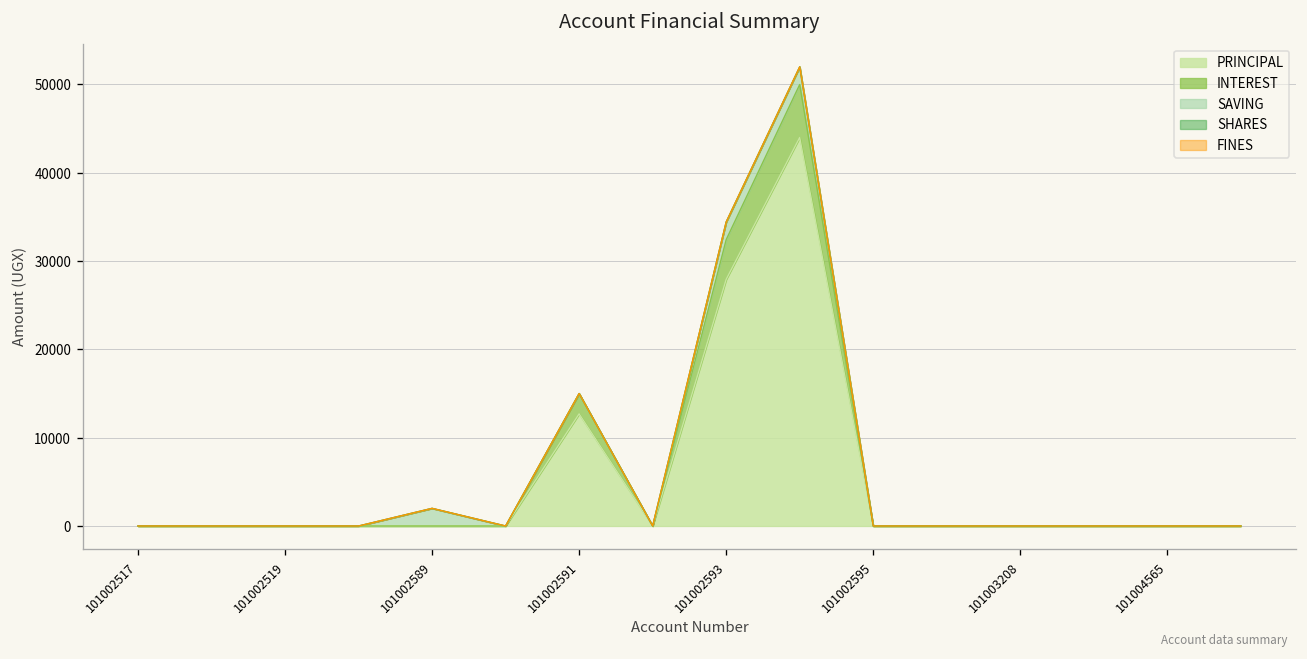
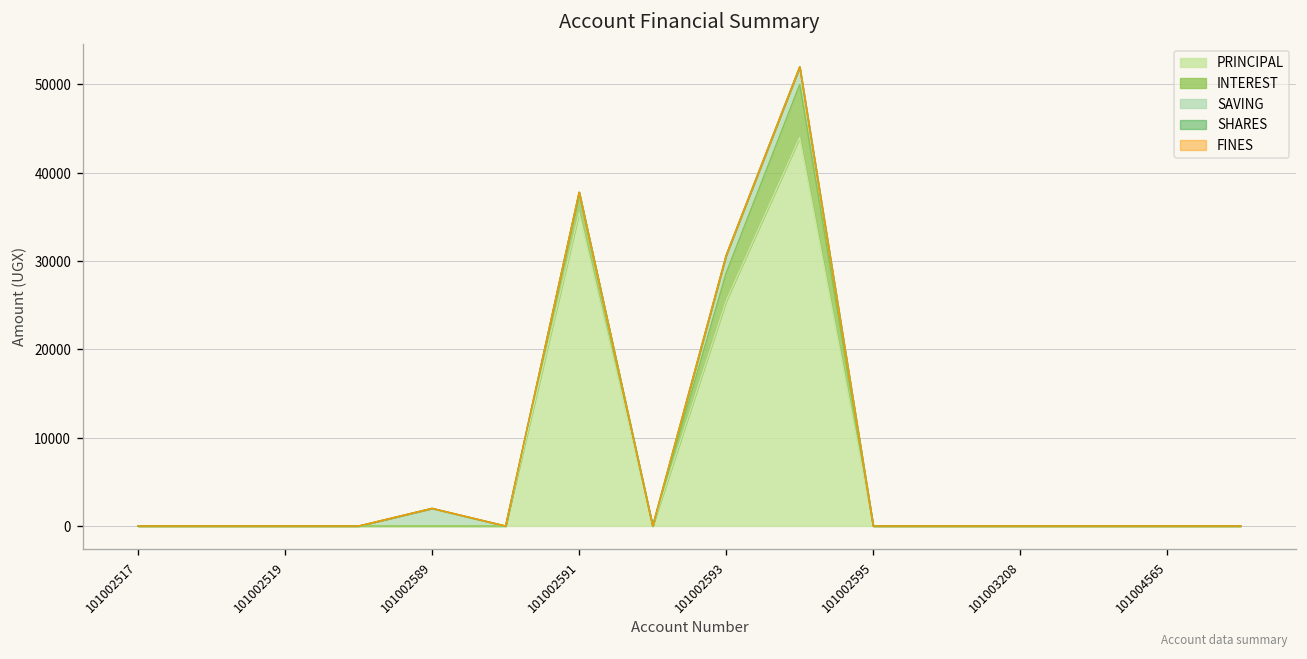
PRINCIPAL, 101002591: 13000 -> 35000
PRINCIPAL, 101002593: 28000 -> 26000
INTEREST, 101002593: 5000 -> 3000
